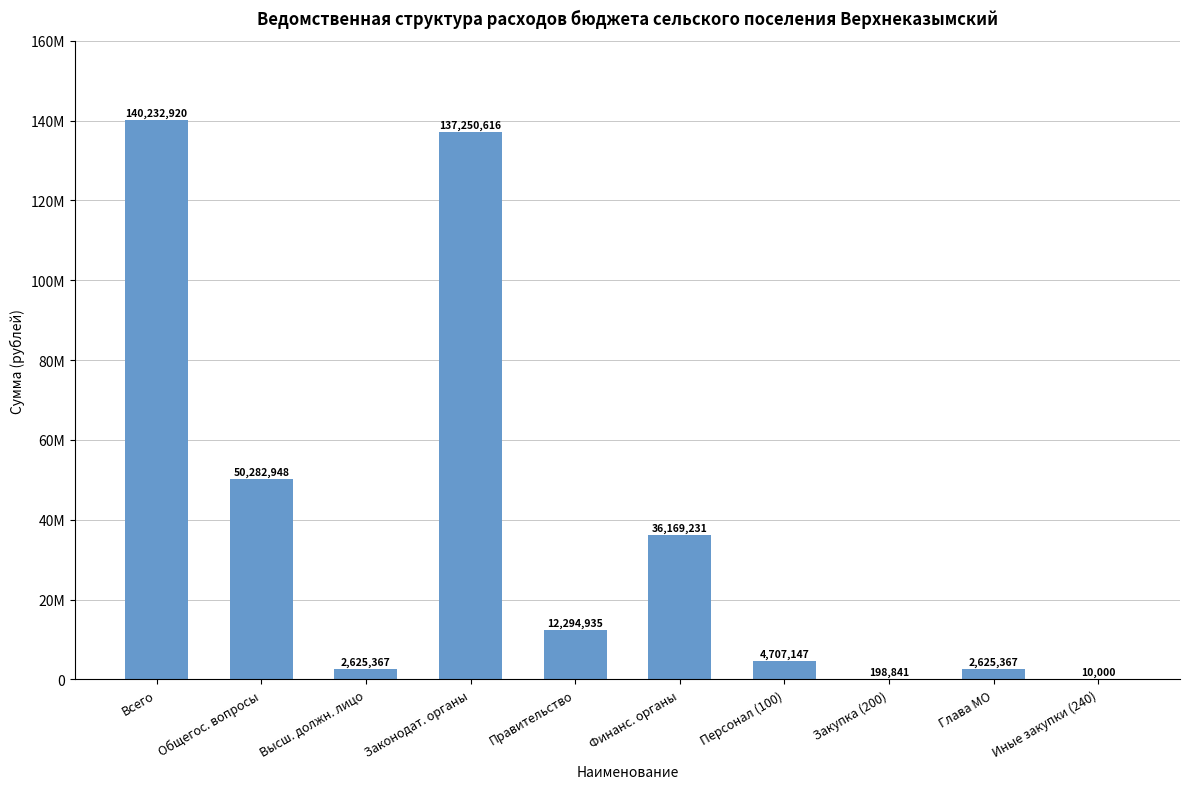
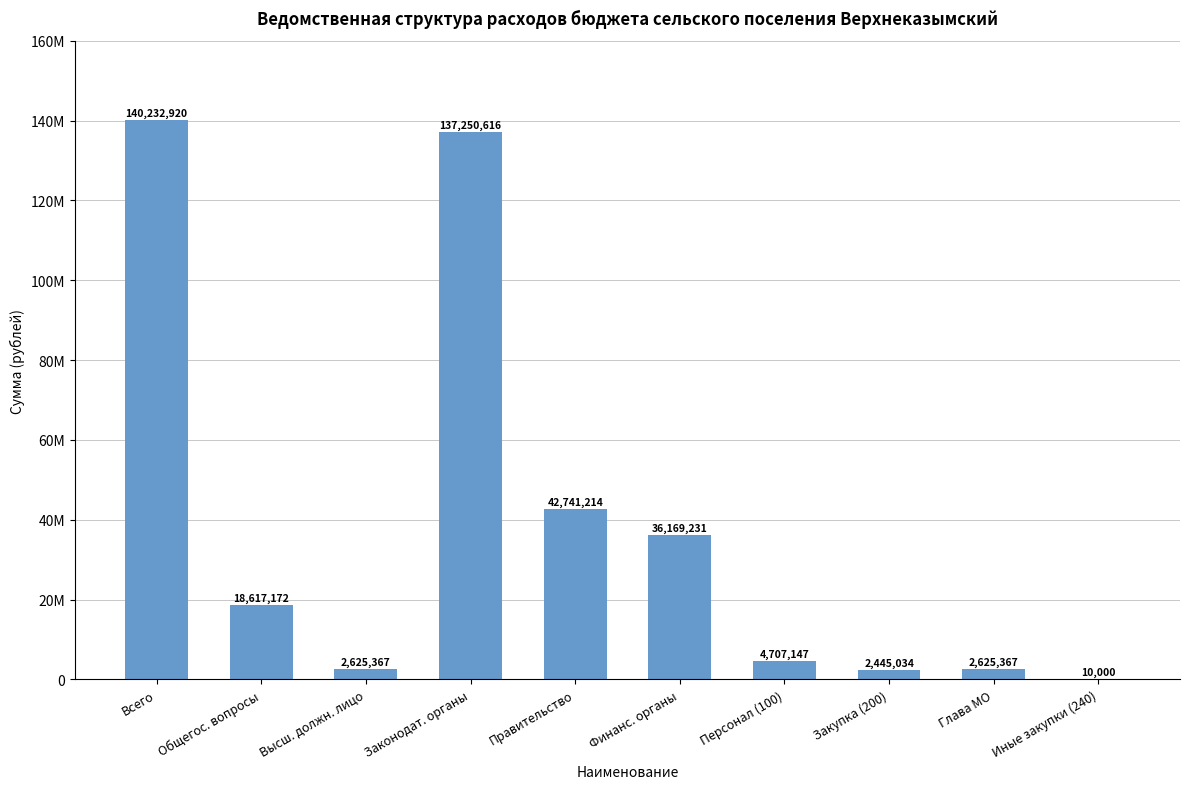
Общегос. вопросы: 50,282,948 -> 18,617,172
Правительство: 12,294,935 -> 42,741,214
Закупка (200): 198,841 -> 2,445,034
